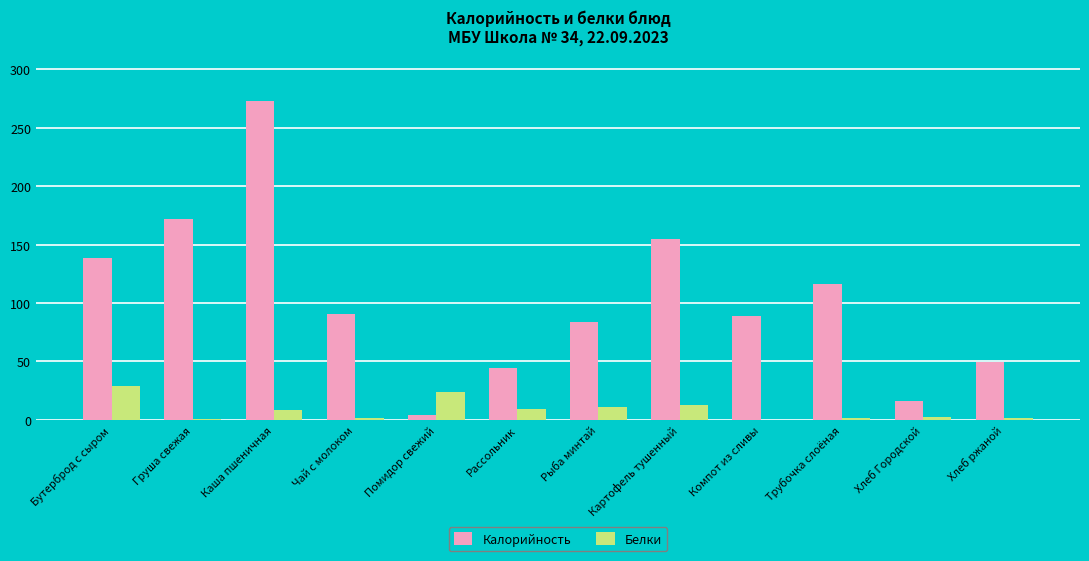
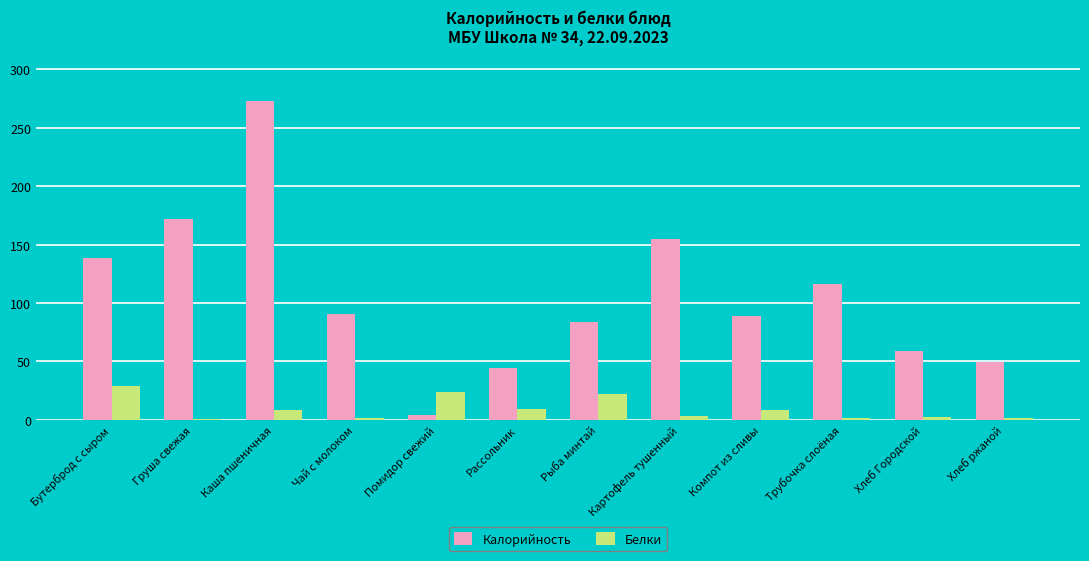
Белки, Рыба минтай: 11 -> 22
Белки, Картофель тушенный: 13 -> 3
Белки, Компот из сливы: 0 -> 8
Калорийность, Хлеб Городской: 16 -> 59
